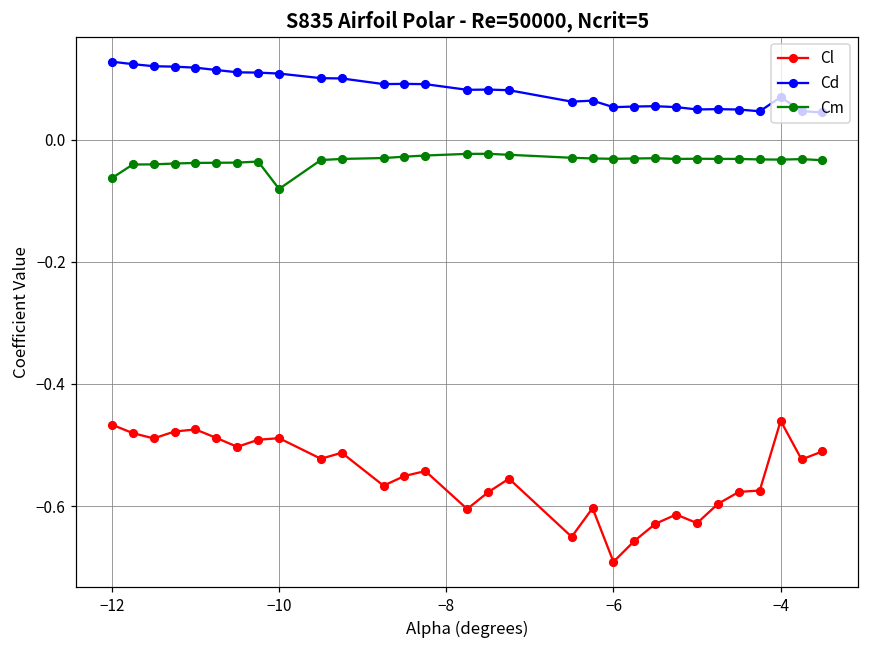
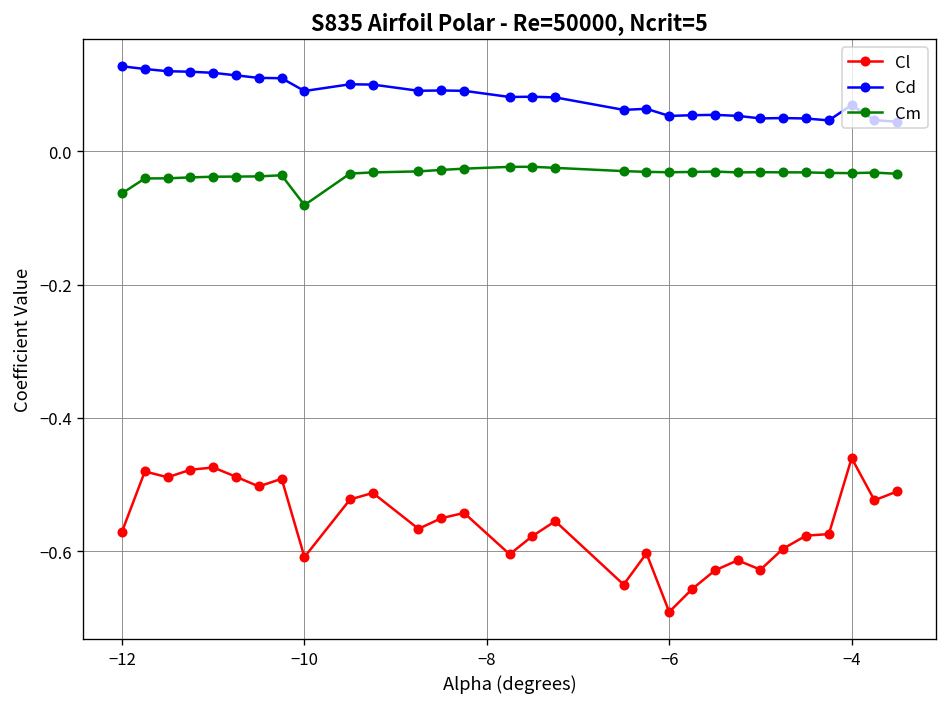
Cl, −12: -0.47 -> -0.57
Cl, −10: -0.49 -> -0.61
Cd, −10: 0.11 -> 0.09
